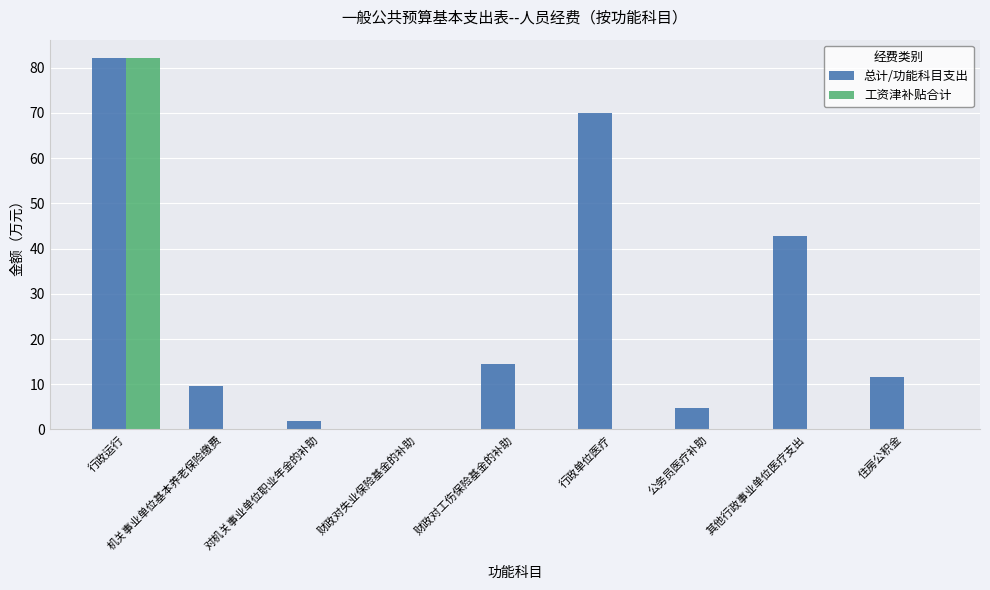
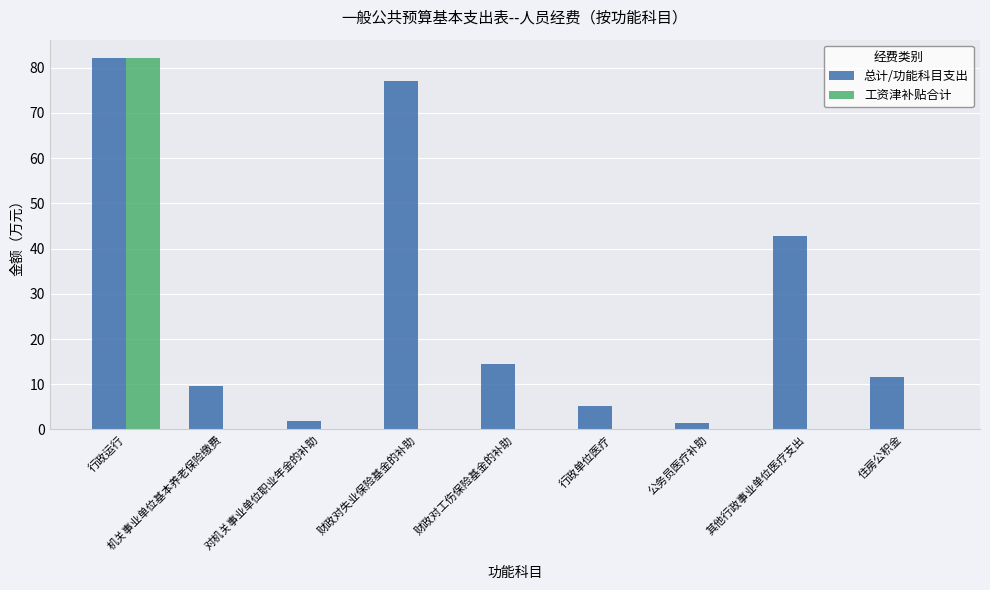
总计/功能科目支出, 财政对失业保险基金的补助: 0 -> 77
总计/功能科目支出, 行政单位医疗: 70 -> 5
总计/功能科目支出, 公务员医疗补助: 5 -> 2
